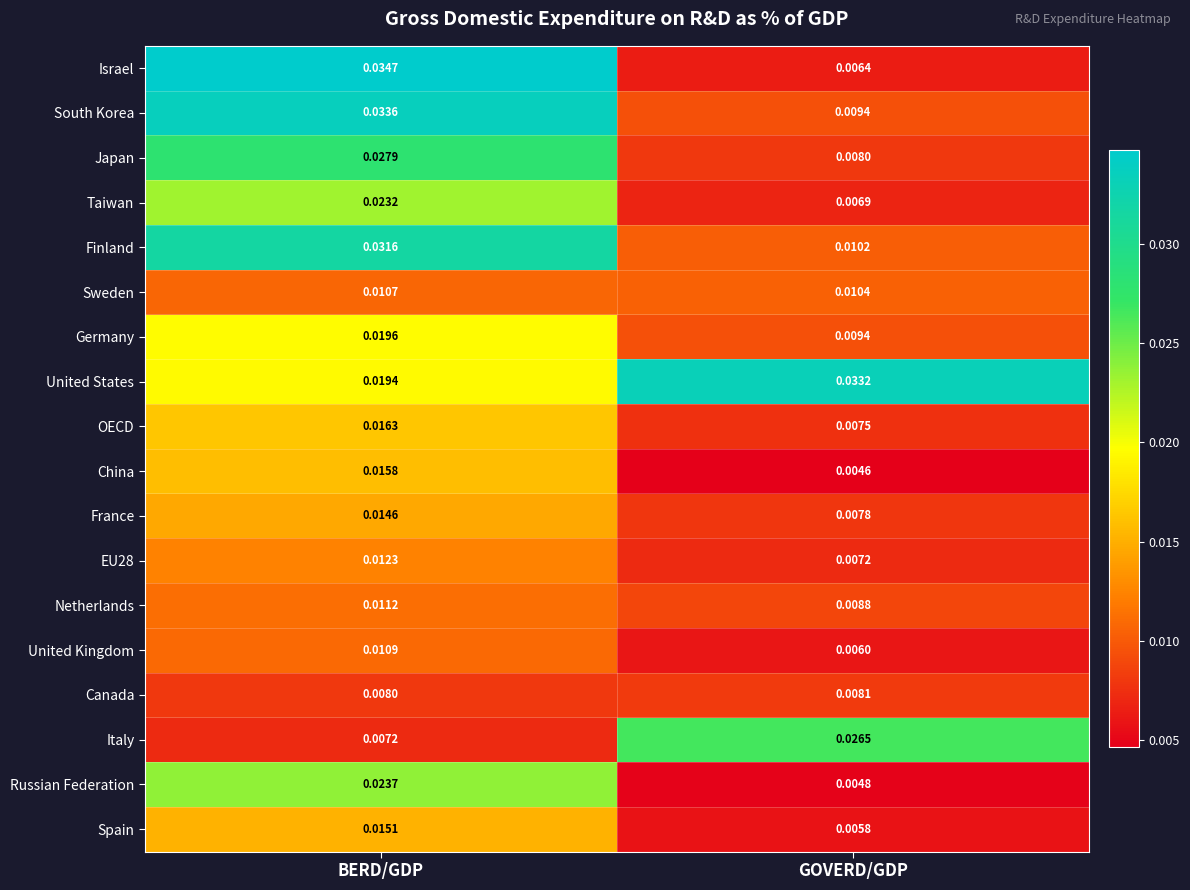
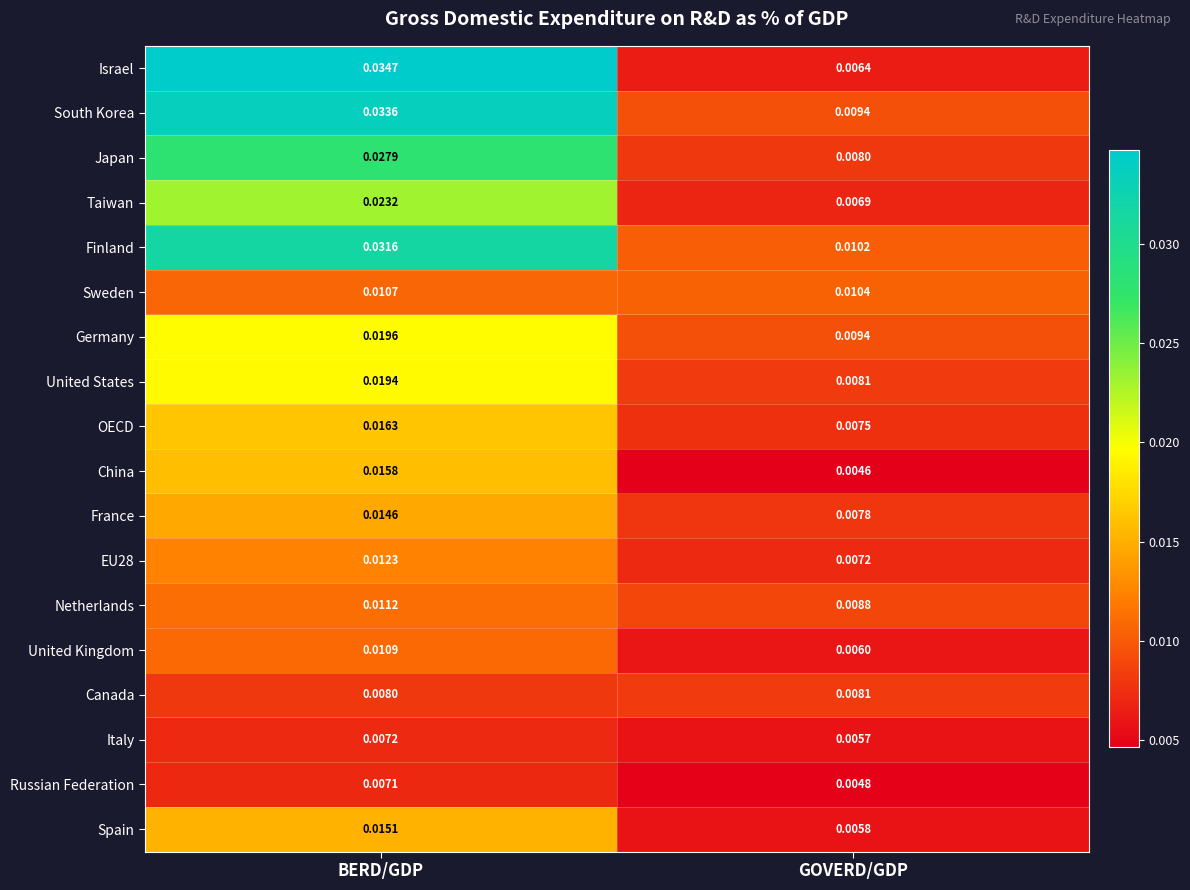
United States, GOVERD/GDP: 0.0332 -> 0.0081
Italy, GOVERD/GDP: 0.0265 -> 0.0057
Russian Federation, BERD/GDP: 0.0237 -> 0.0071
